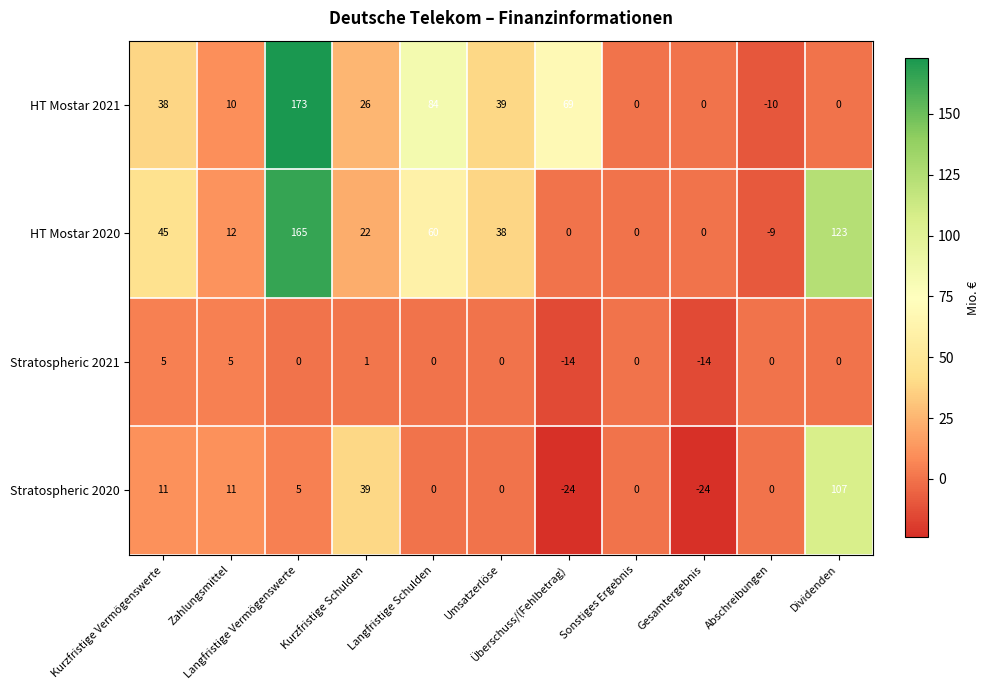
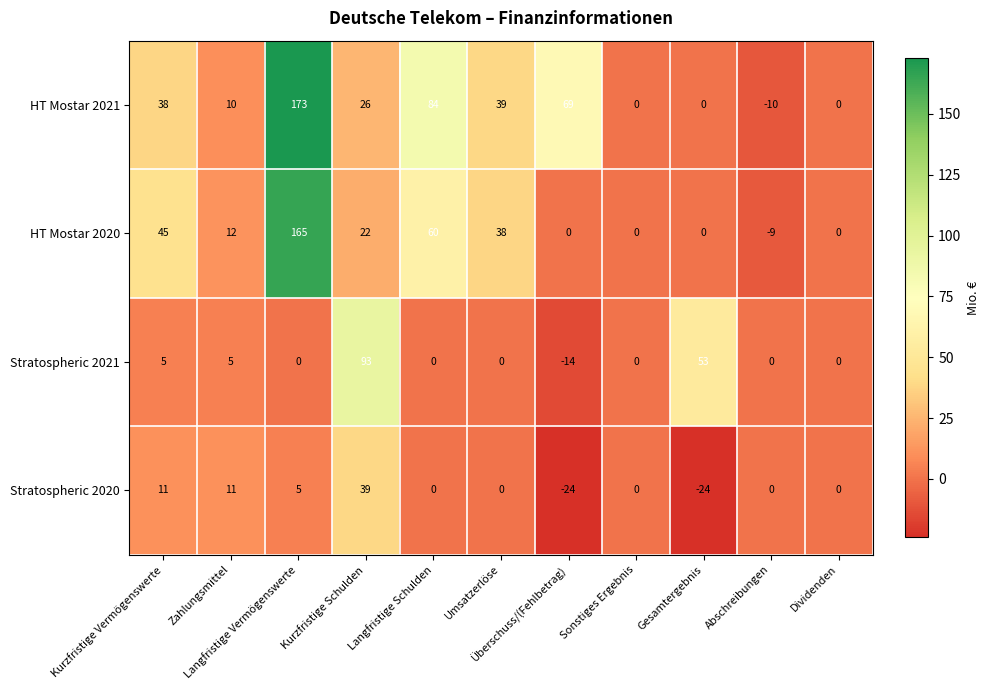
HT Mostar 2020, Dividenden: 123 -> 0
Stratospheric 2021, Kurzfristige Schulden: 1 -> 93
Stratospheric 2021, Gesamtergebnis: -14 -> 53
Stratospheric 2020, Dividenden: 107 -> 0
